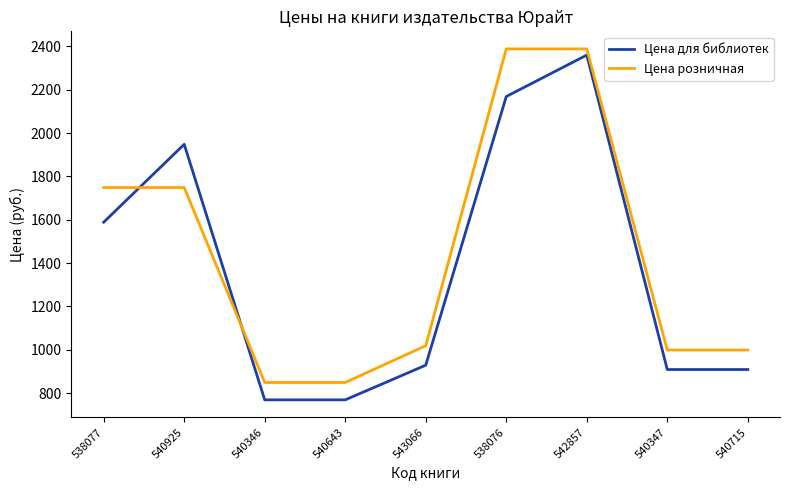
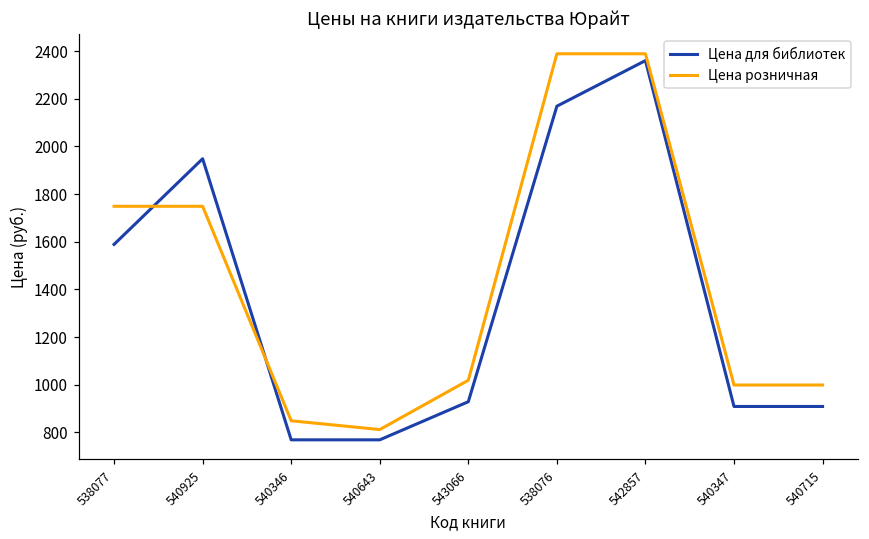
Цена розничная, 540643: 850 -> 810
